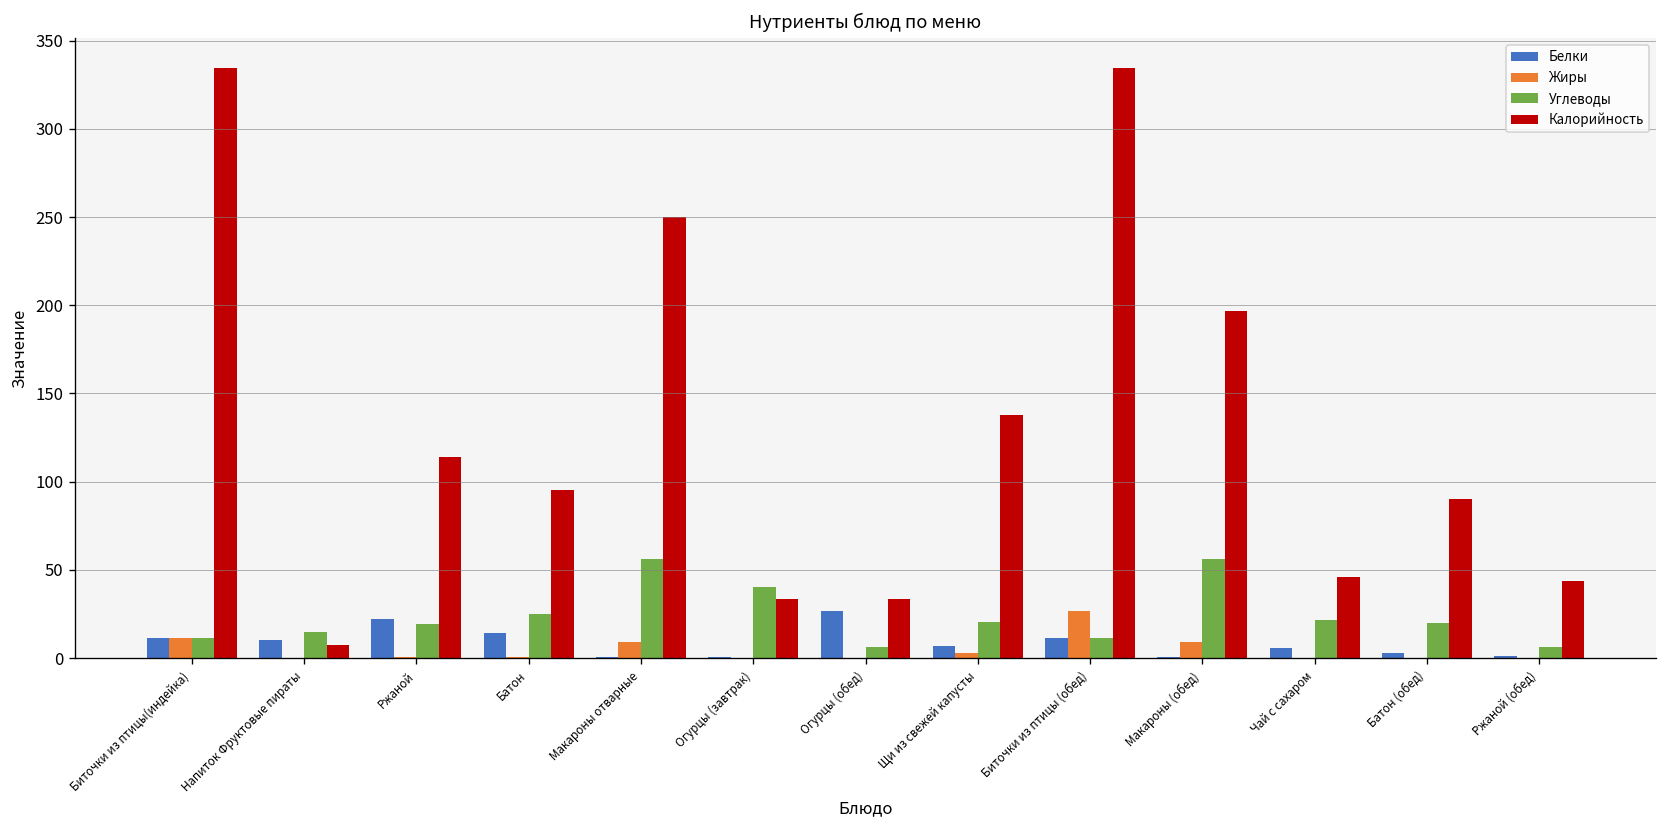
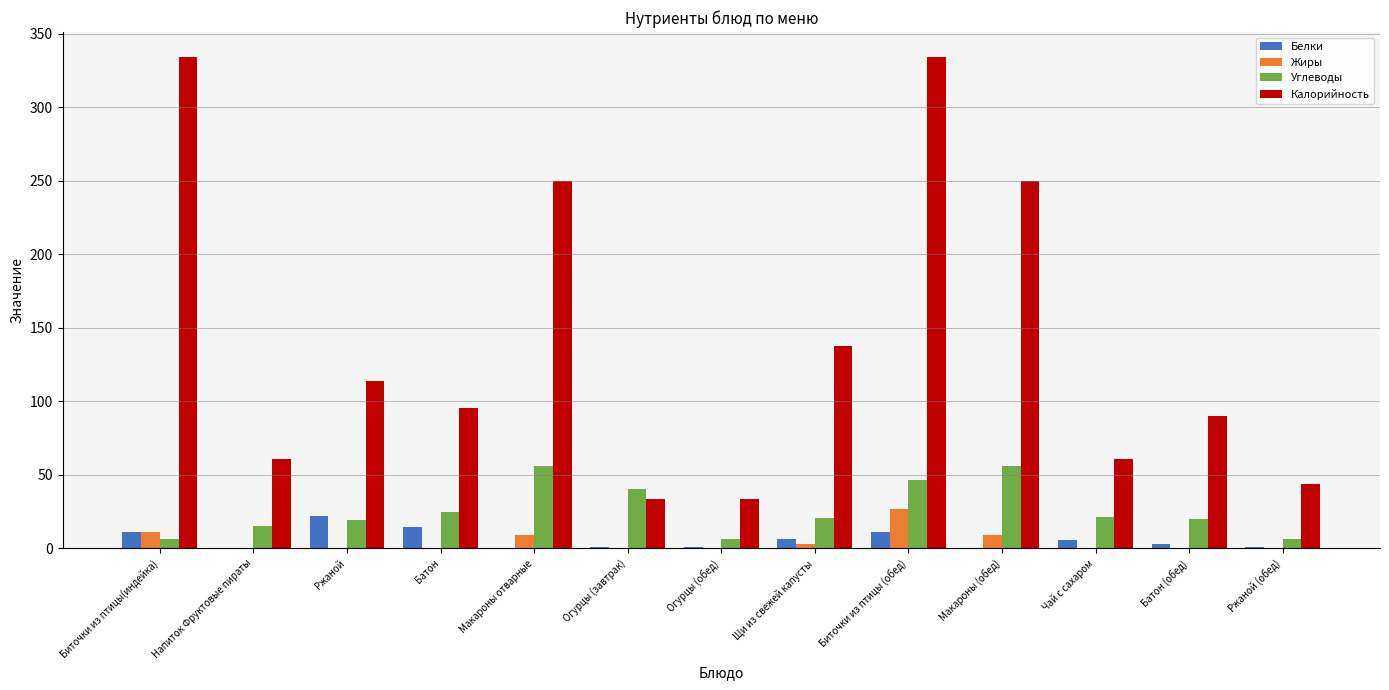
Углеводы, Биточки из птицы(индейка): 12 -> 6
Белки, Напиток Фруктовые пираты: 10 -> 0
Калорийность, Напиток Фруктовые пираты: 7 -> 61
Белки, Огурцы (обед): 27 -> 1
Углеводы, Биточки из птицы (обед): 12 -> 47
Калорийность, Макароны (обед): 197 -> 250
Калорийность, Чай с сахаром: 46 -> 61
